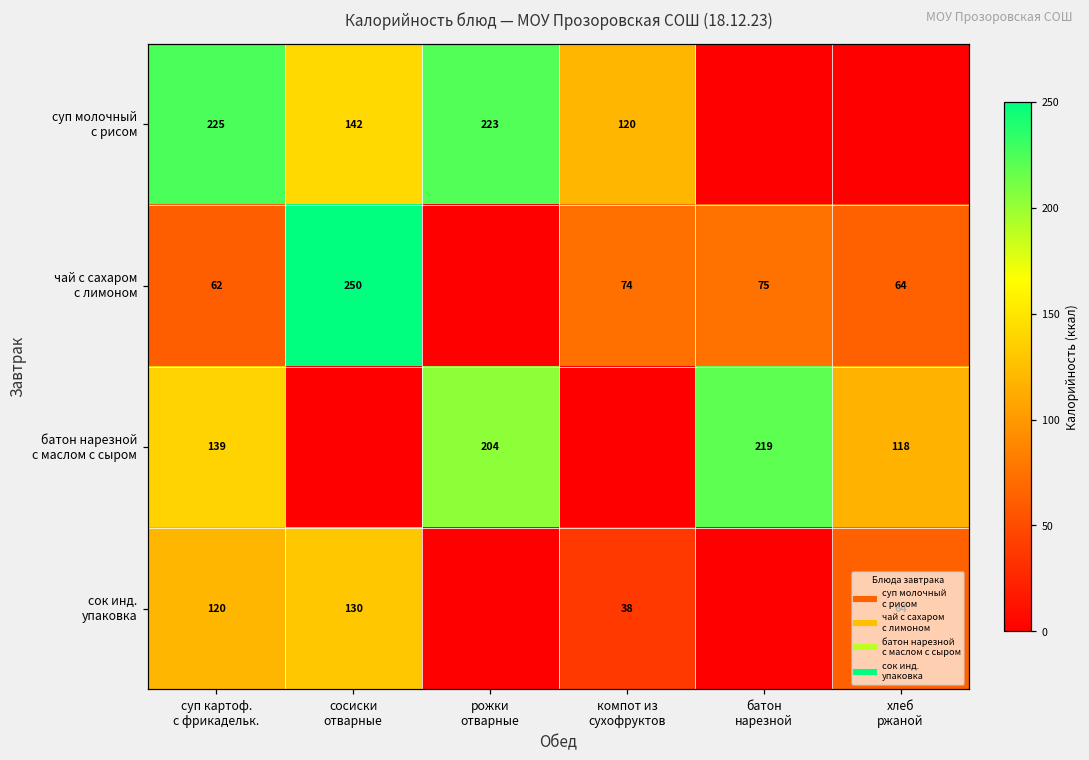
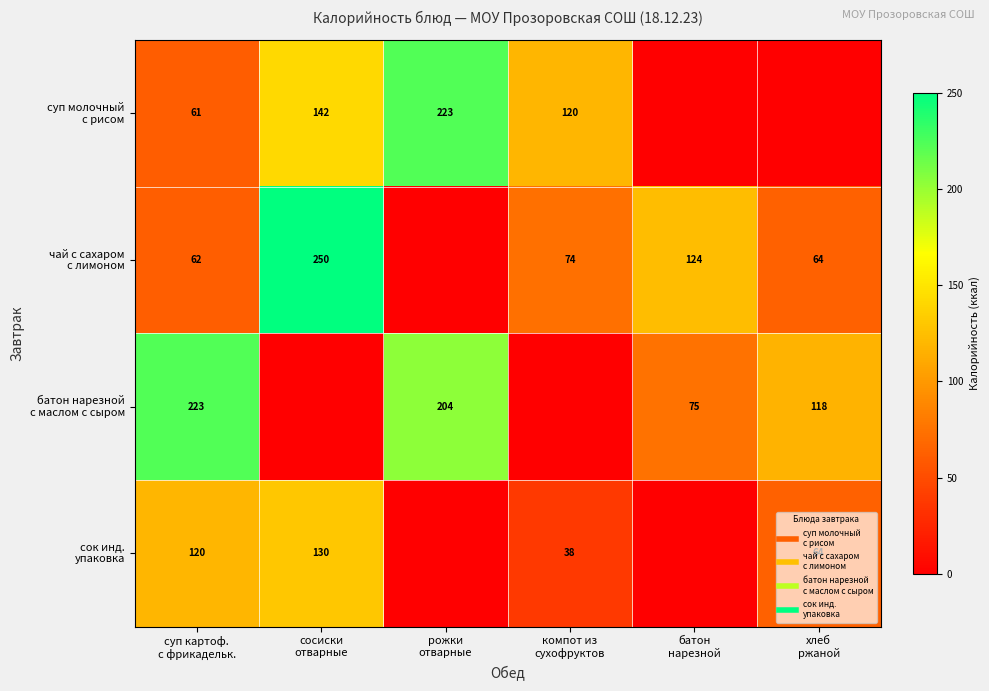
суп молочный с рисом, суп картоф. с фрикадельк.: 225 -> 61
чай с сахаром с лимоном, батон нарезной: 75 -> 124
батон нарезной с маслом с сыром, суп картоф. с фрикадельк.: 139 -> 223
батон нарезной с маслом с сыром, батон нарезной: 219 -> 75
